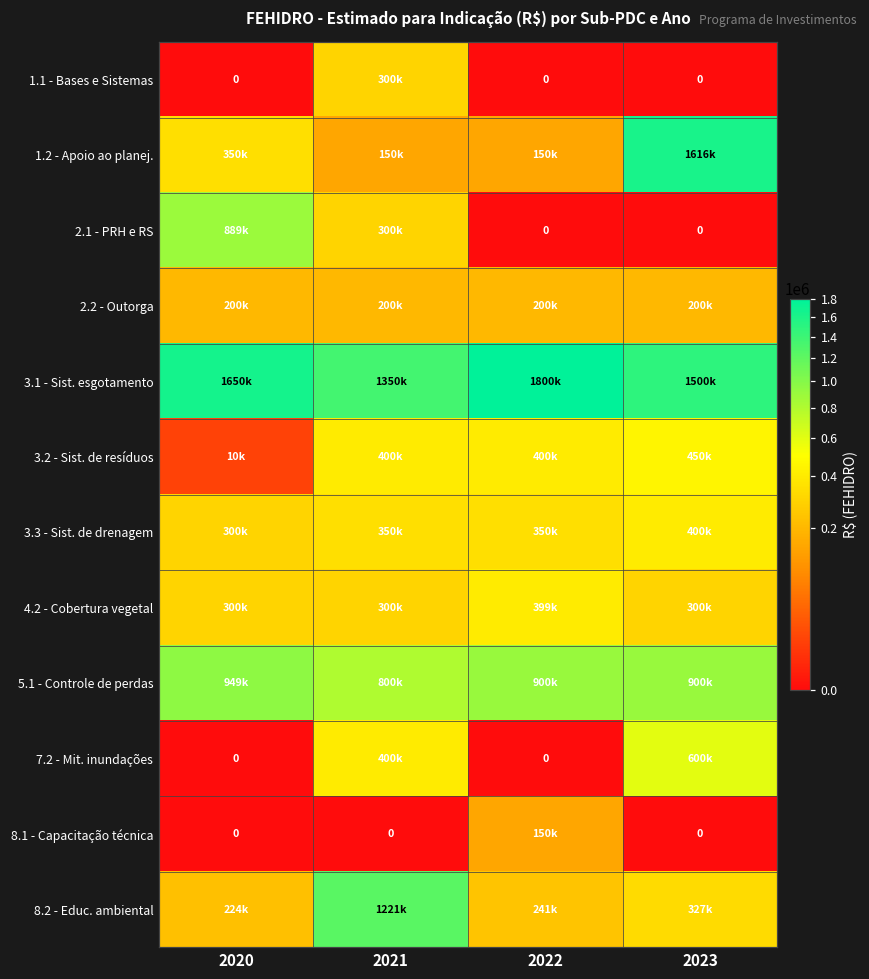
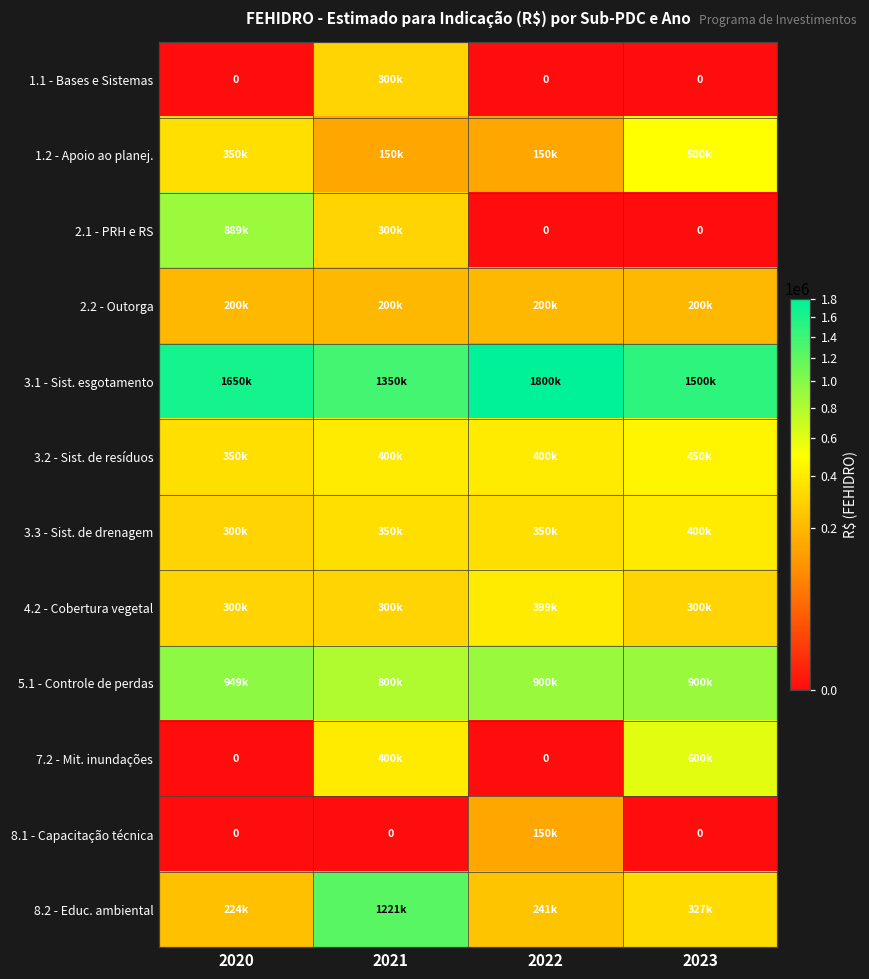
1.2 - Apoio ao planej., 2023: 1616k -> 500k
3.2 - Sist. de resíduos, 2020: 10k -> 350k
